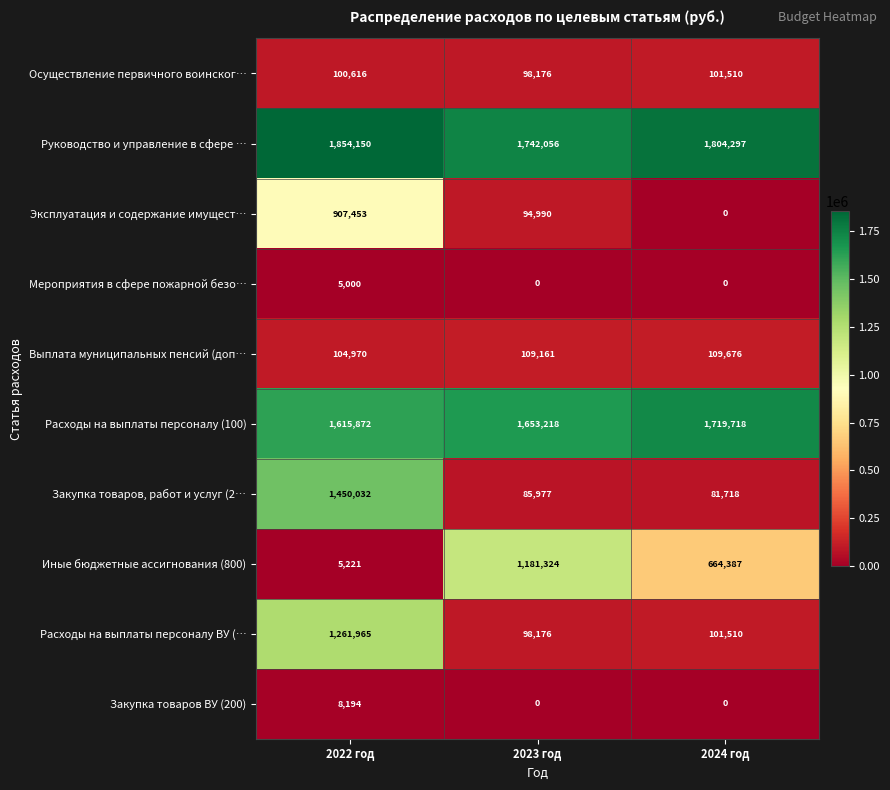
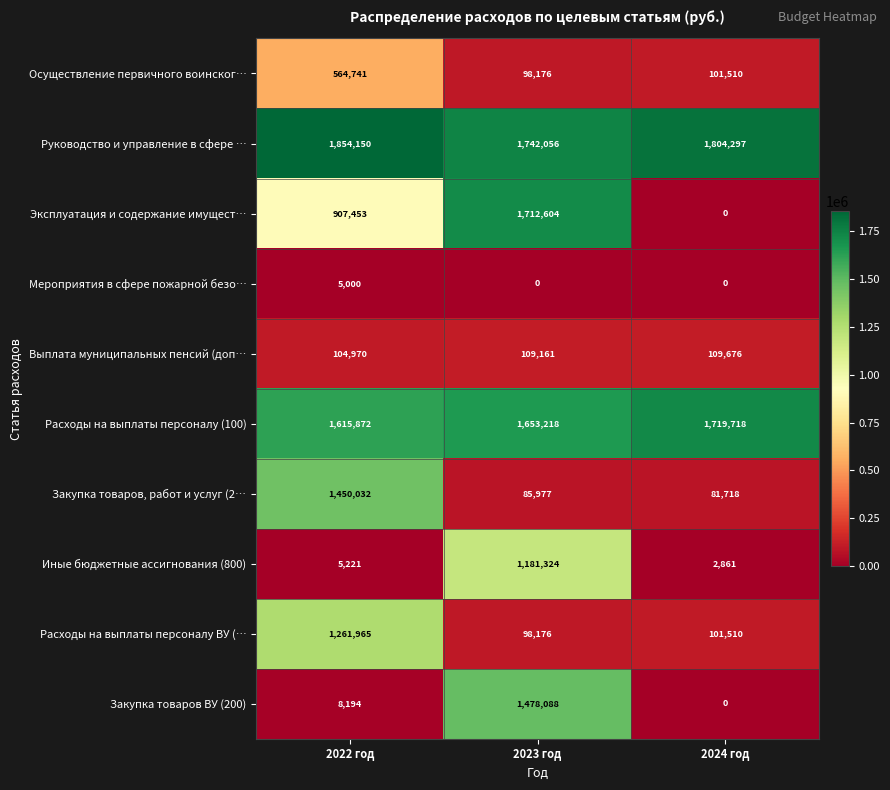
Осуществление первичного воинског…, 2022 год: 100,616 -> 564,741
Эксплуатация и содержание имущест…, 2023 год: 94,990 -> 1,712,604
Иные бюджетные ассигнования (800), 2024 год: 664,387 -> 2,861
Закупка товаров ВУ (200), 2023 год: 0 -> 1,478,088
